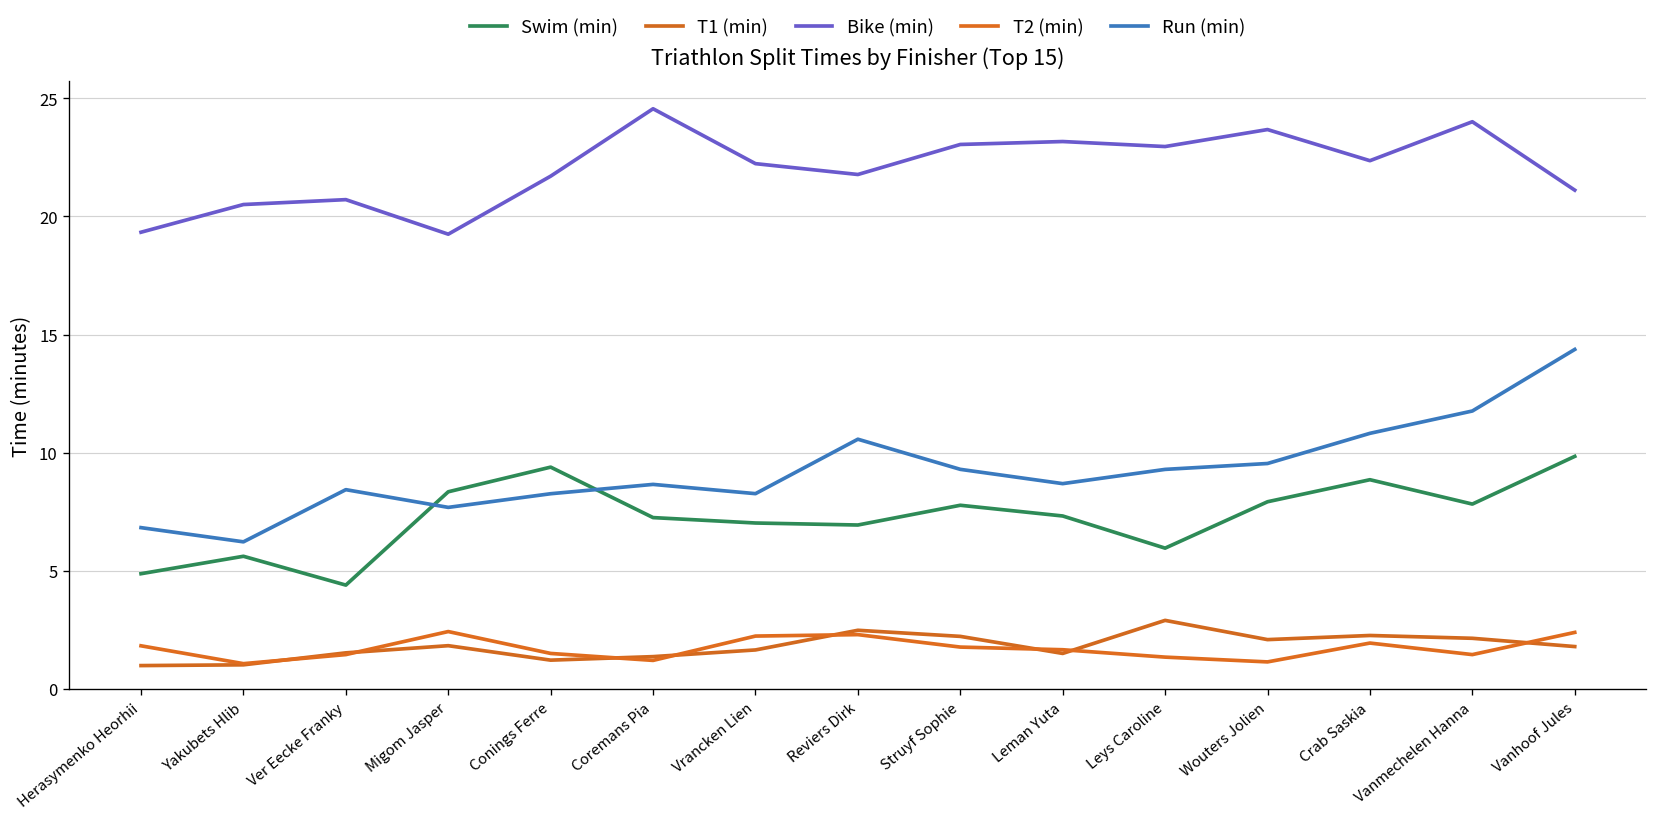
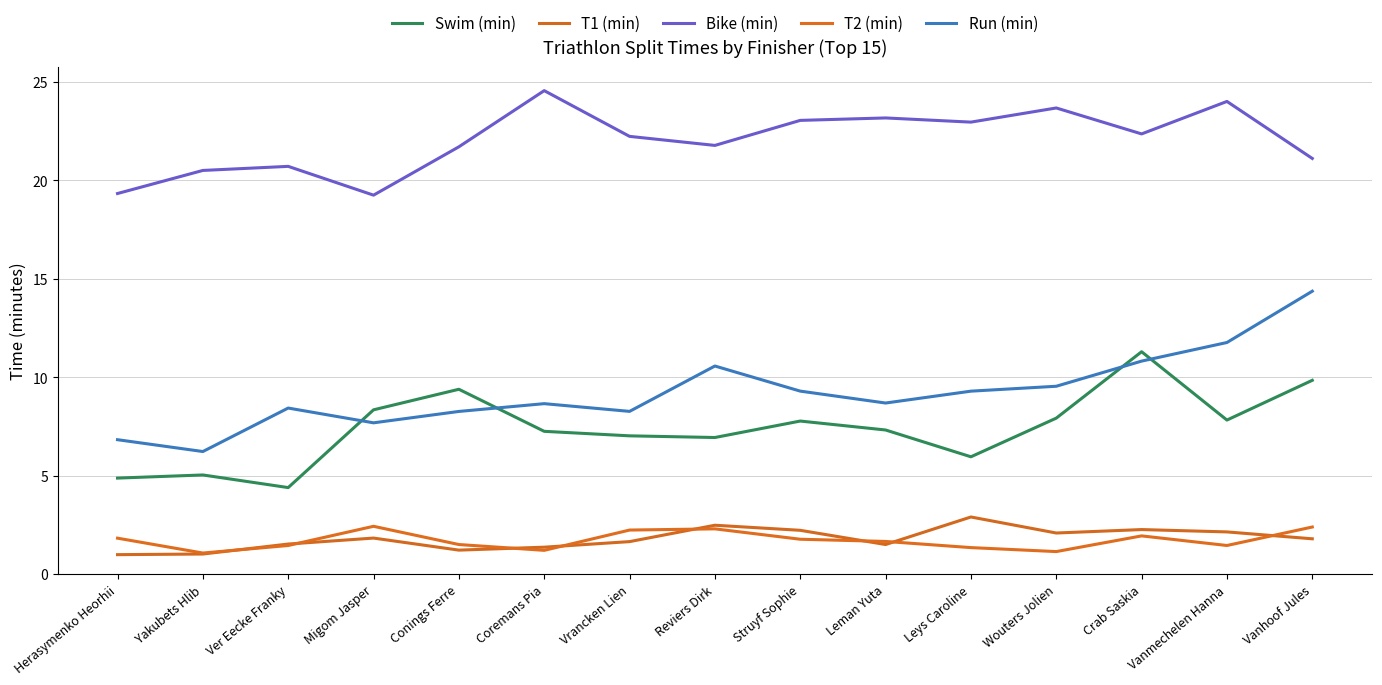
Swim (min), Yakubets Hlib: 5.6 -> 5.0
Swim (min), Crab Saskia: 8.9 -> 11.3
